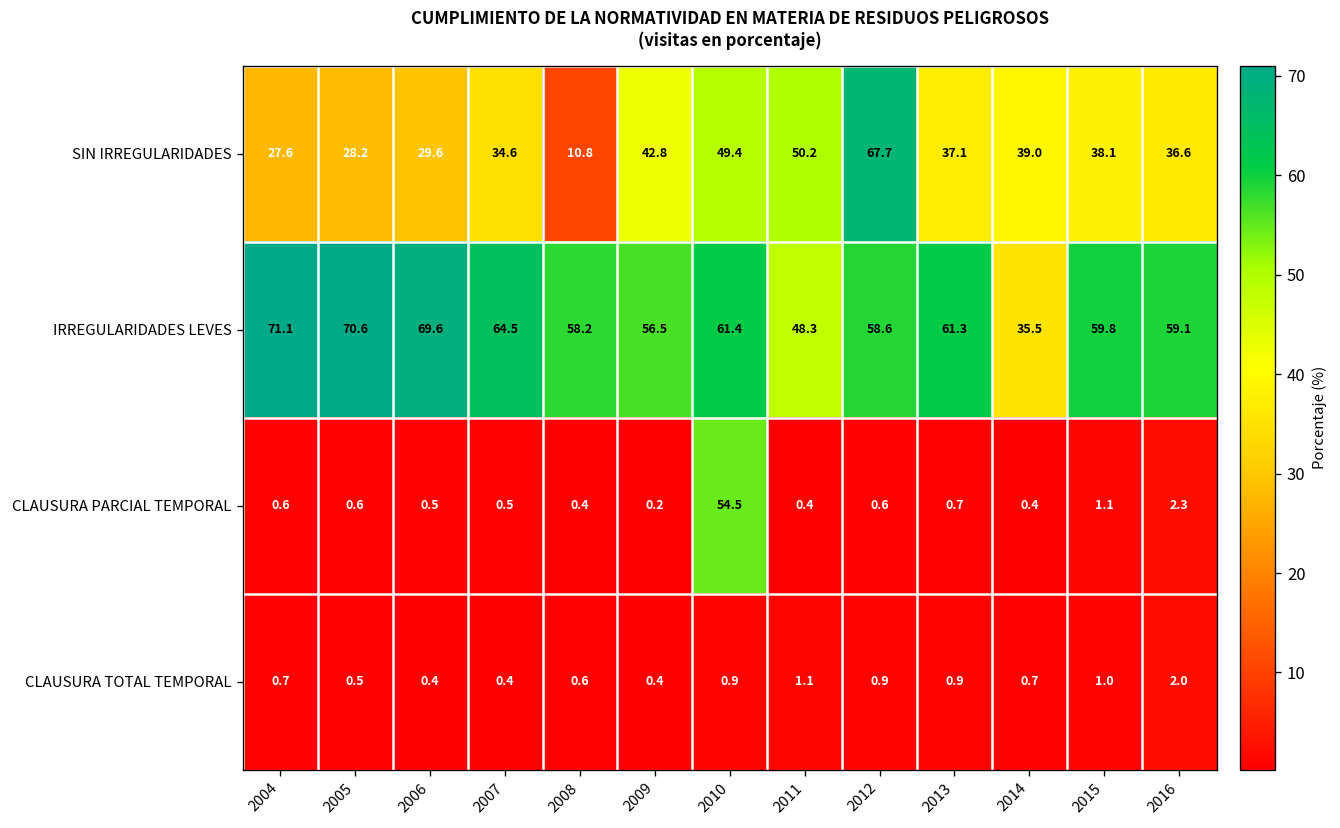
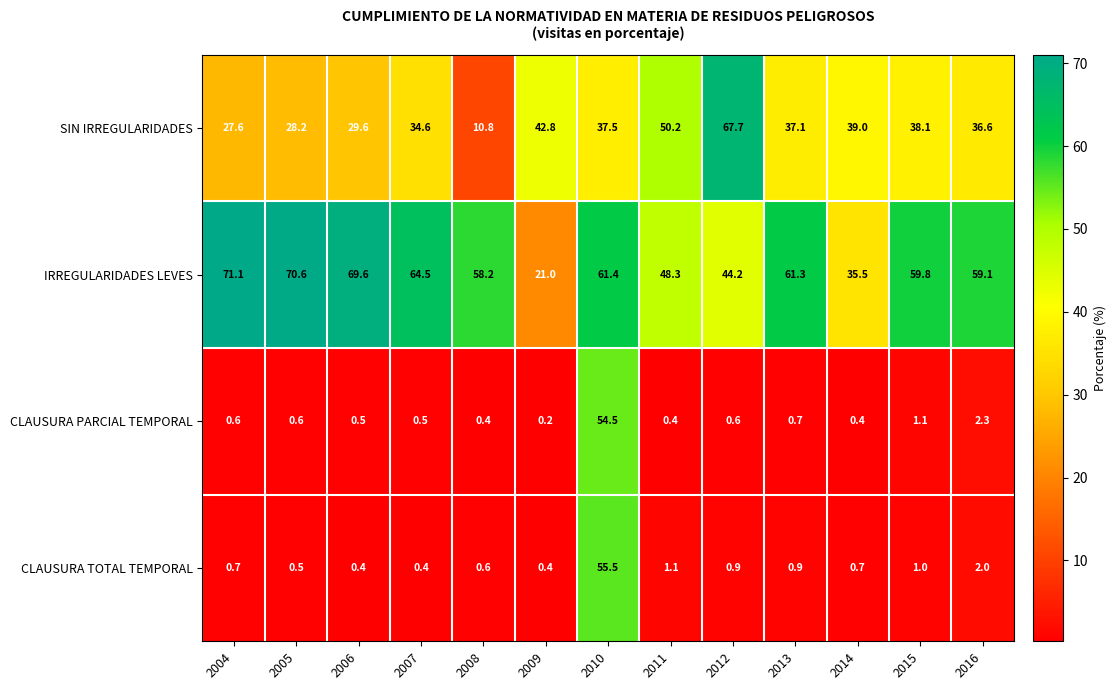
SIN IRREGULARIDADES, 2010: 49.4 -> 37.5
IRREGULARIDADES LEVES, 2009: 56.5 -> 21.0
IRREGULARIDADES LEVES, 2012: 58.6 -> 44.2
CLAUSURA TOTAL TEMPORAL, 2010: 0.9 -> 55.5
